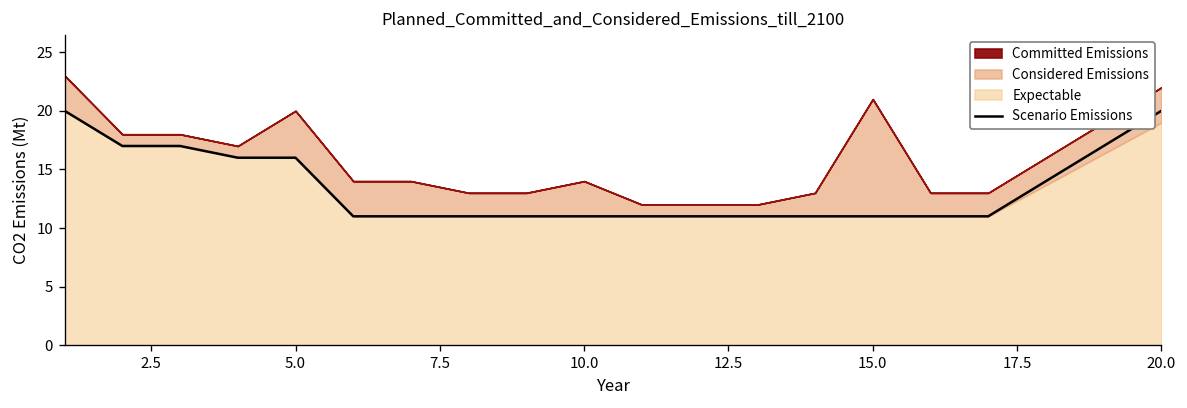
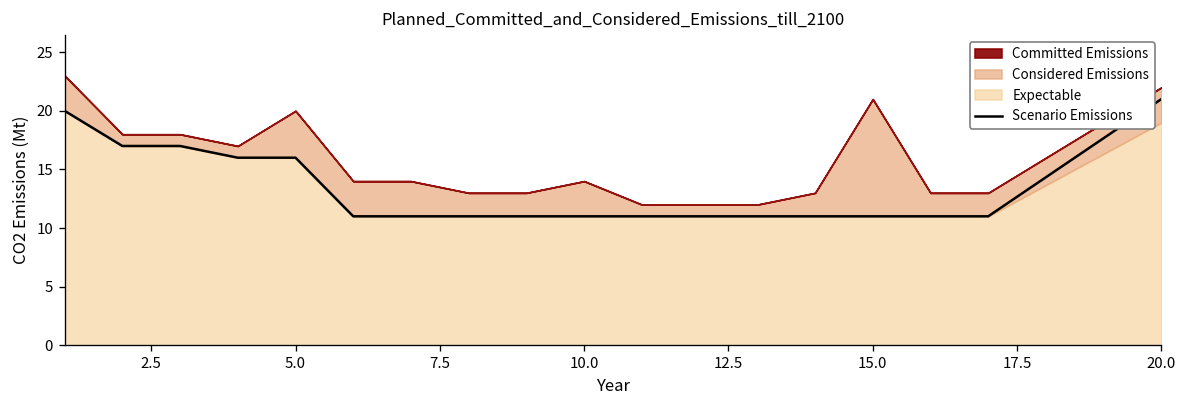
Scenario Emissions, 20.0: 20 -> 21
